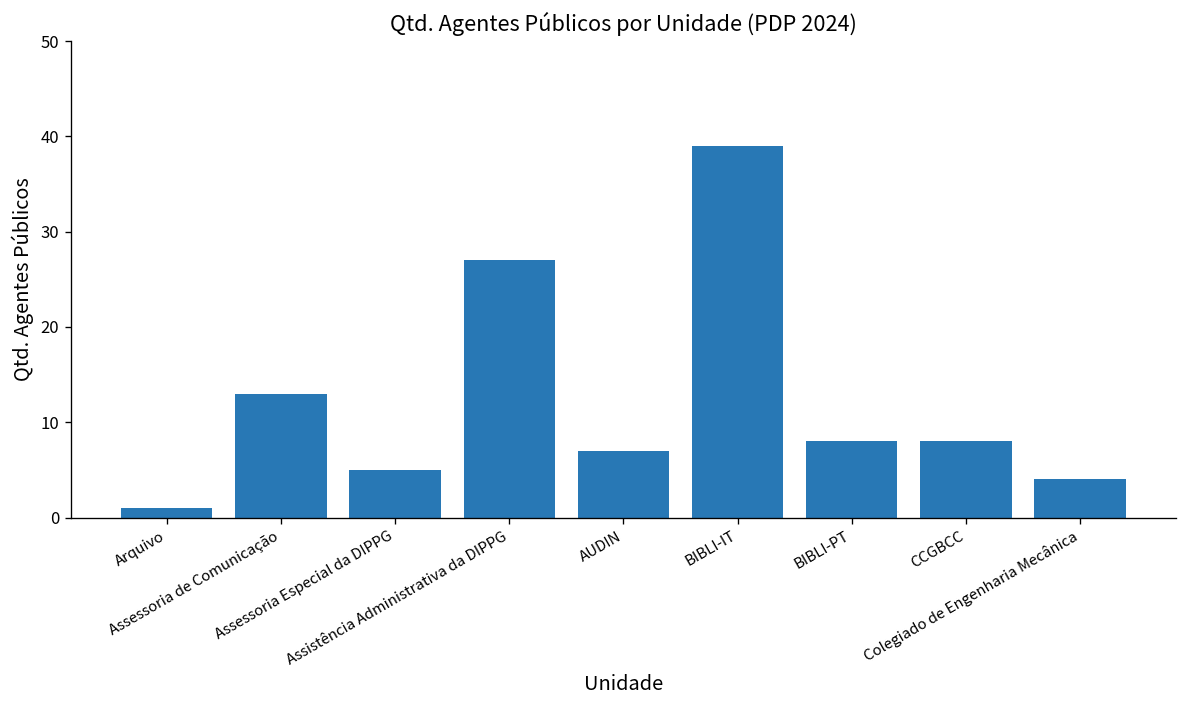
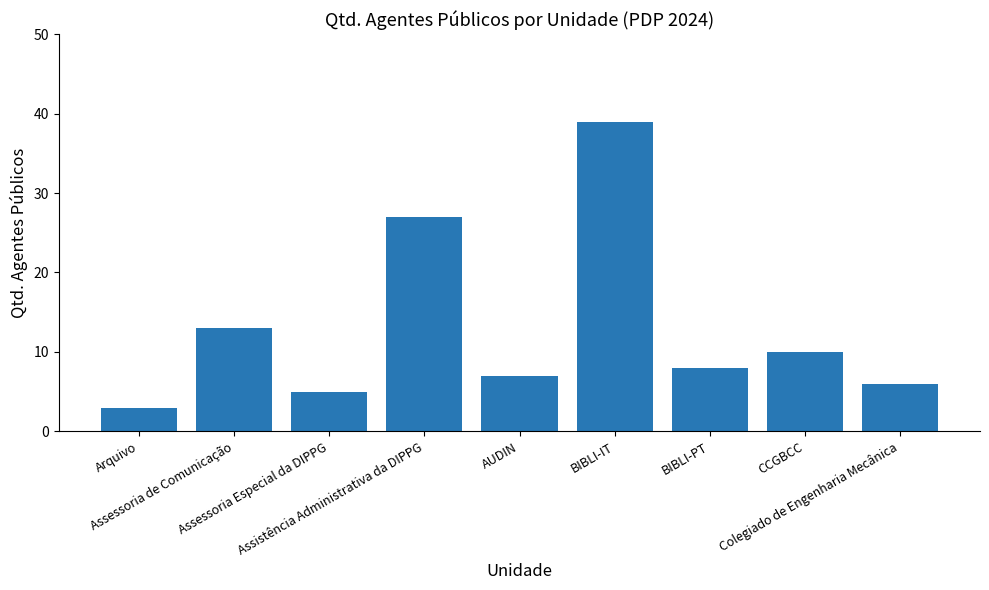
Arquivo: 1 -> 3
CCGBCC: 8 -> 10
Colegiado de Engenharia Mecânica: 4 -> 6
